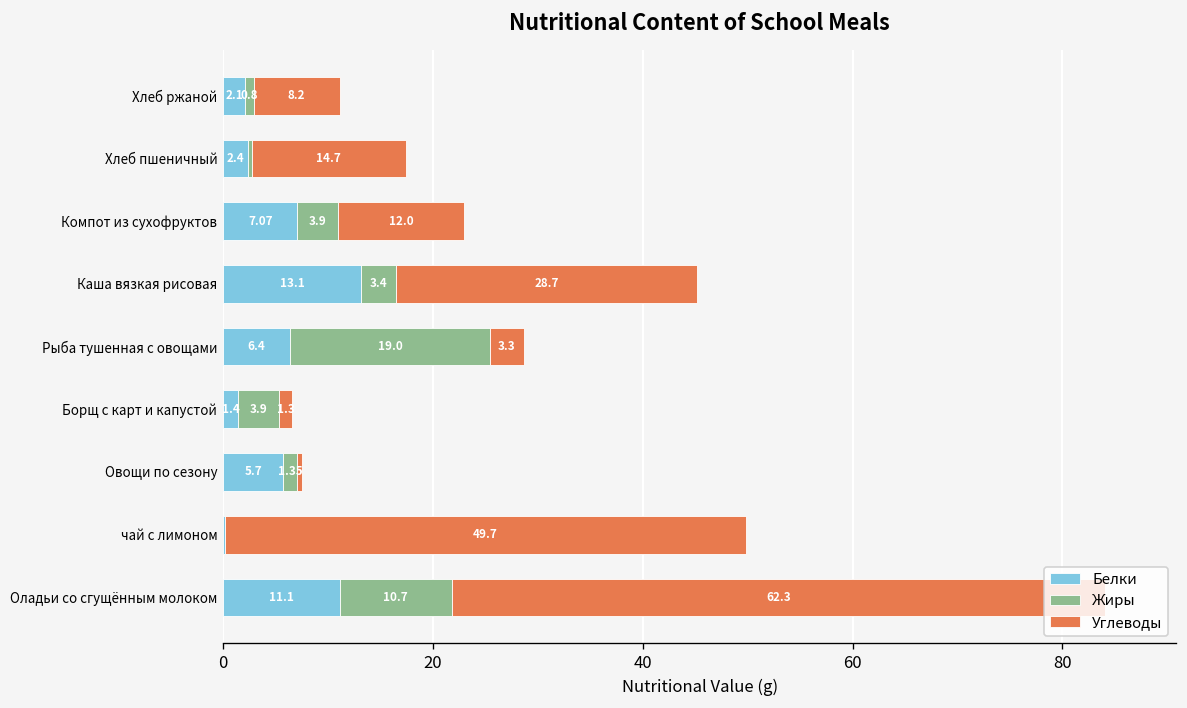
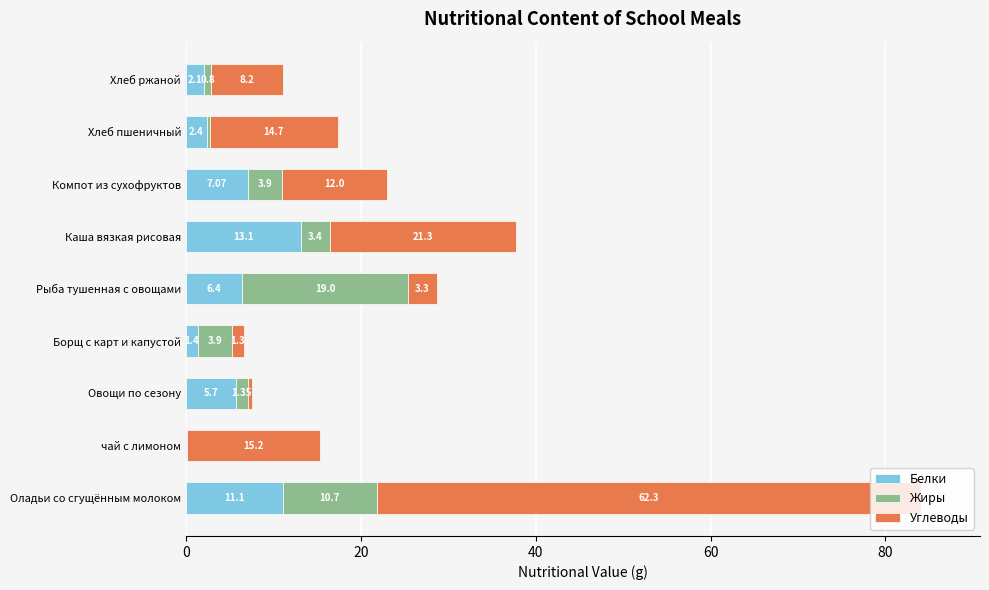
Углеводы, Каша вязкая рисовая: 28.7 -> 21.3
Углеводы, чай с лимоном: 49.7 -> 15.2
